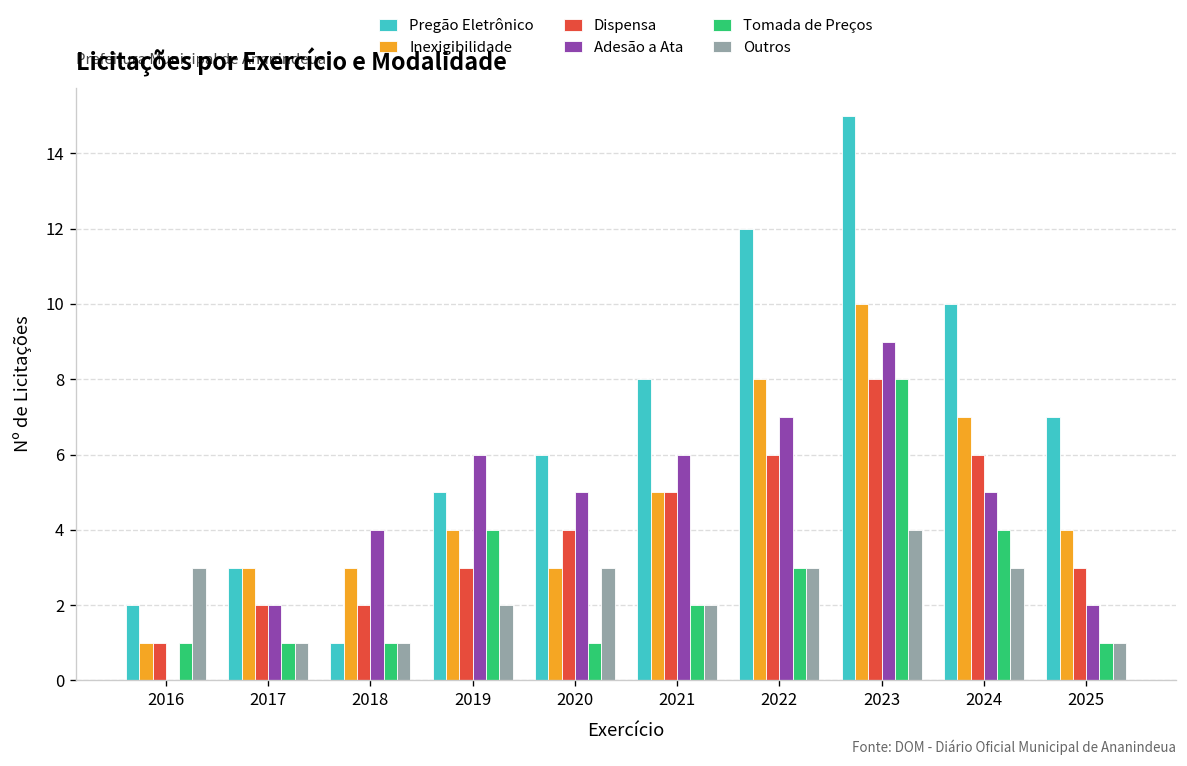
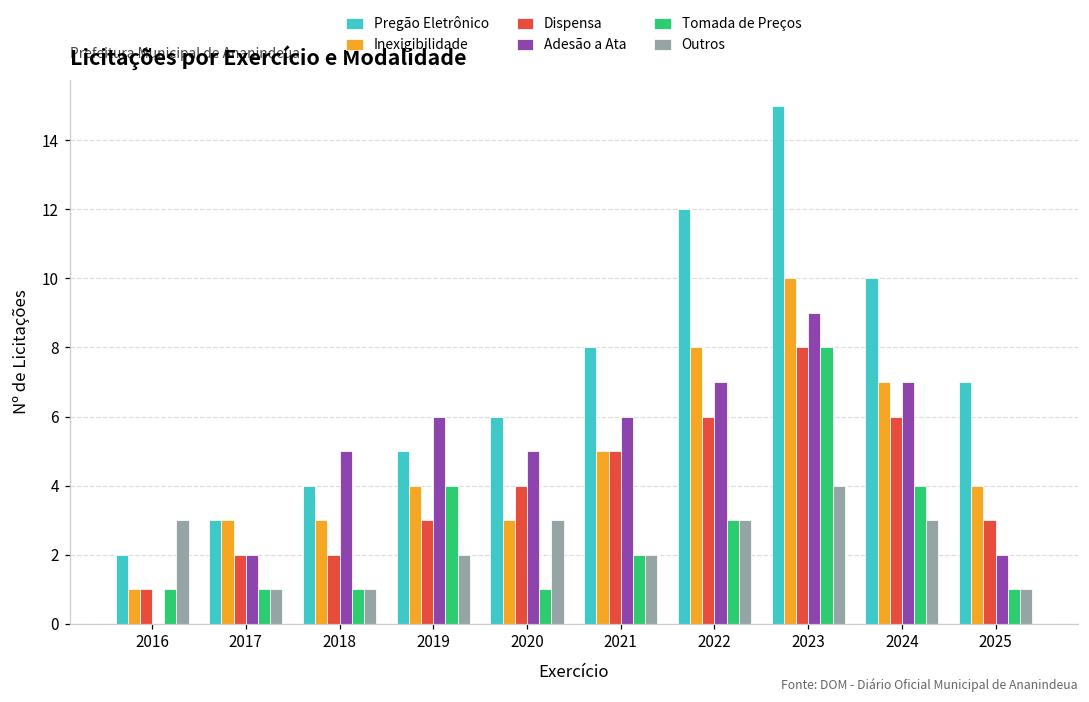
Pregão Eletrônico, 2018: 1 -> 4
Adesão a Ata, 2018: 4 -> 5
Adesão a Ata, 2024: 5 -> 7
